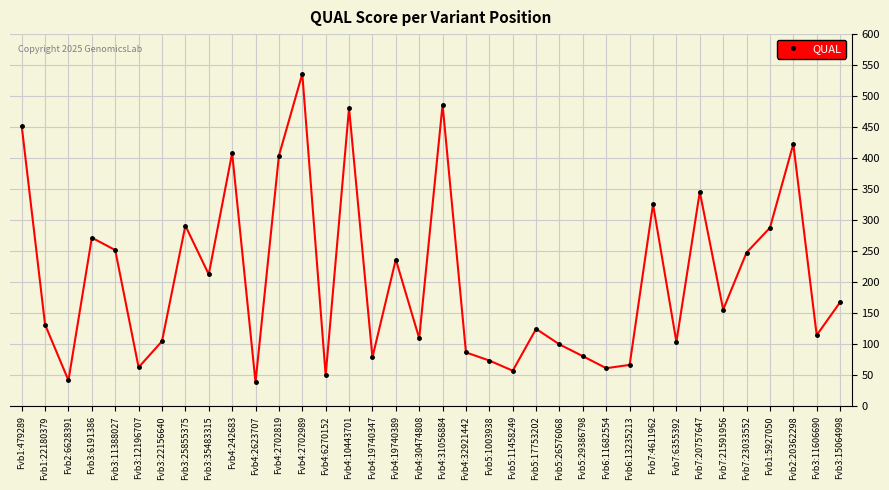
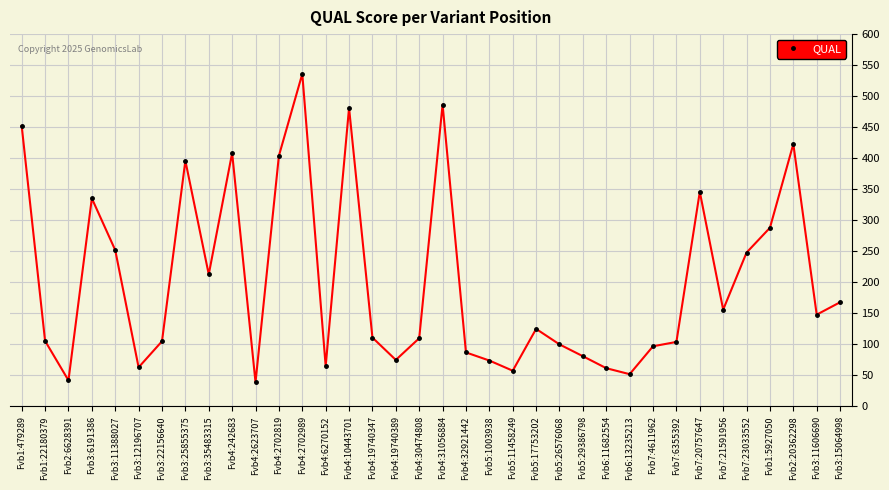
Fvb1:22180379: 130 -> 110
Fvb3:6191386: 270 -> 340
Fvb3:25855375: 290 -> 400
Fvb4:6270152: 50 -> 60
Fvb4:19740347: 80 -> 110
Fvb4:19740389: 240 -> 70
Fvb6:13235213: 70 -> 50
Fvb7:4611962: 330 -> 100
Fvb3:11606690: 110 -> 150
